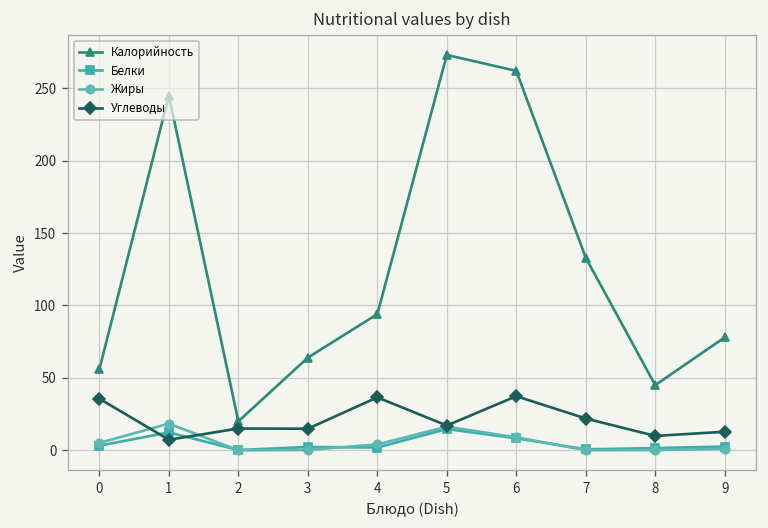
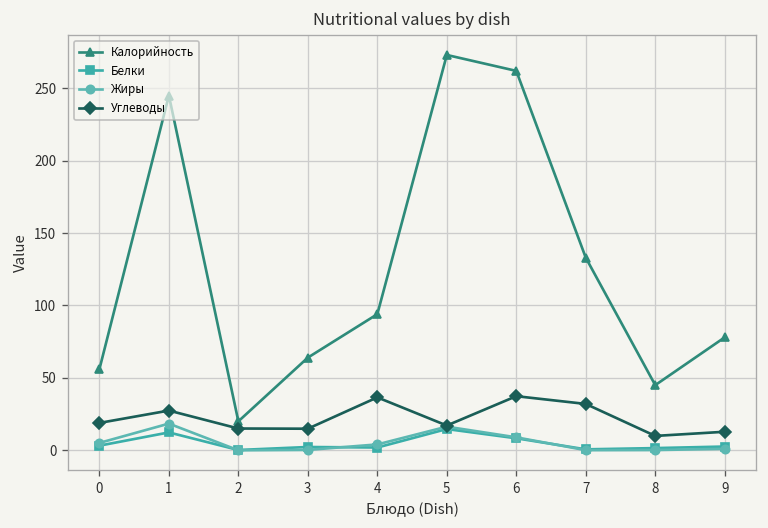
Углеводы, 0: 36 -> 19
Углеводы, 1: 7 -> 27
Углеводы, 7: 22 -> 32
